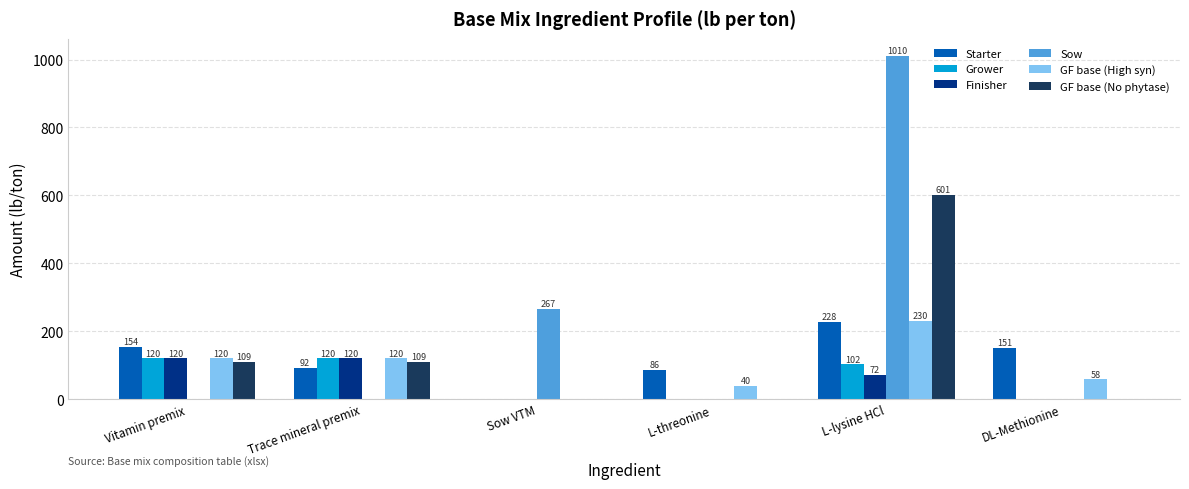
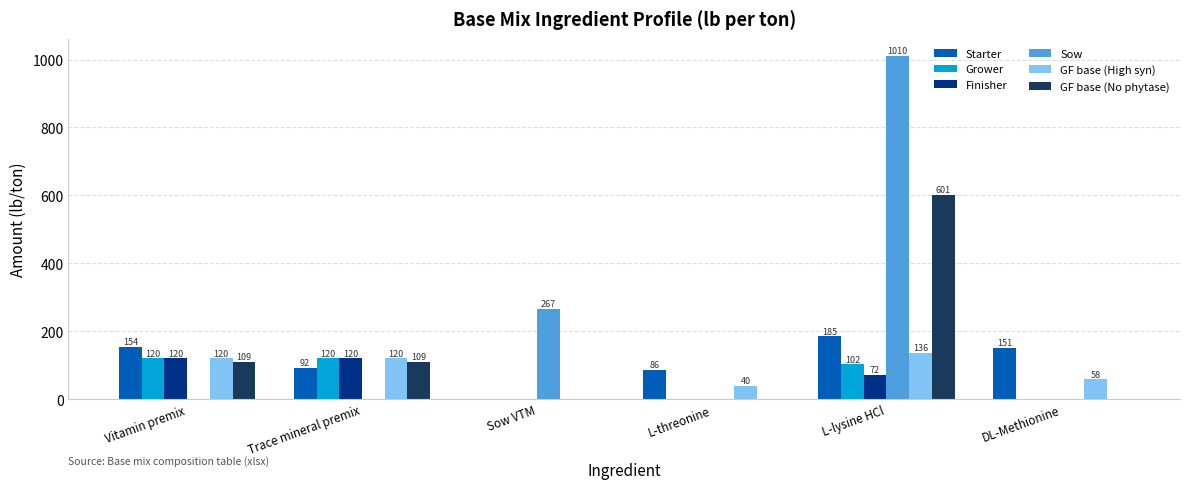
Starter, L-lysine HCl: 228 -> 185
GF base (High syn), L-lysine HCl: 230 -> 136
